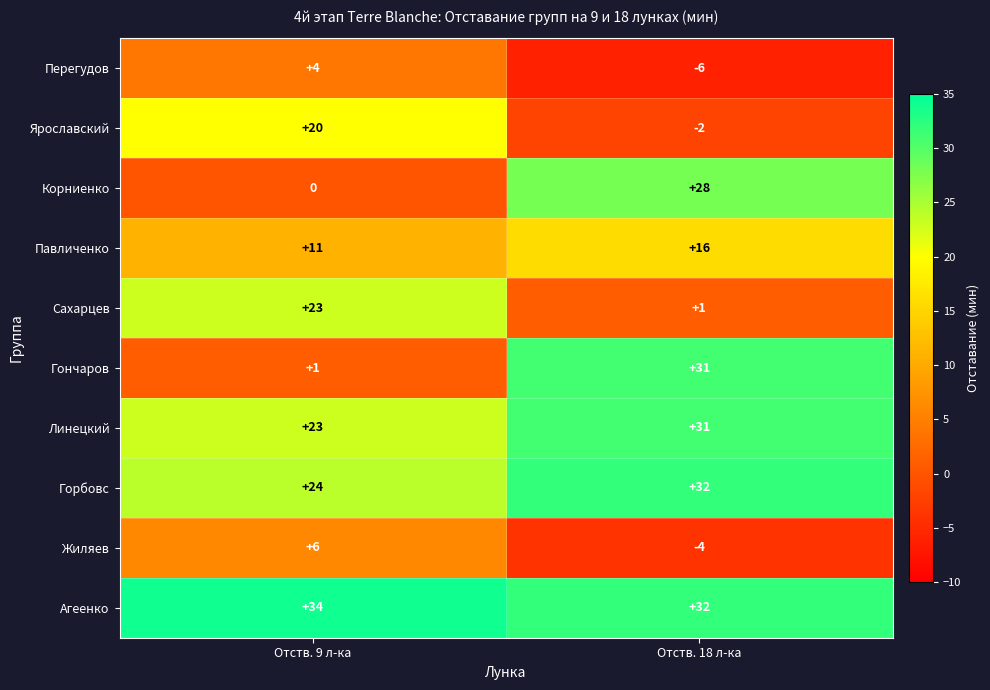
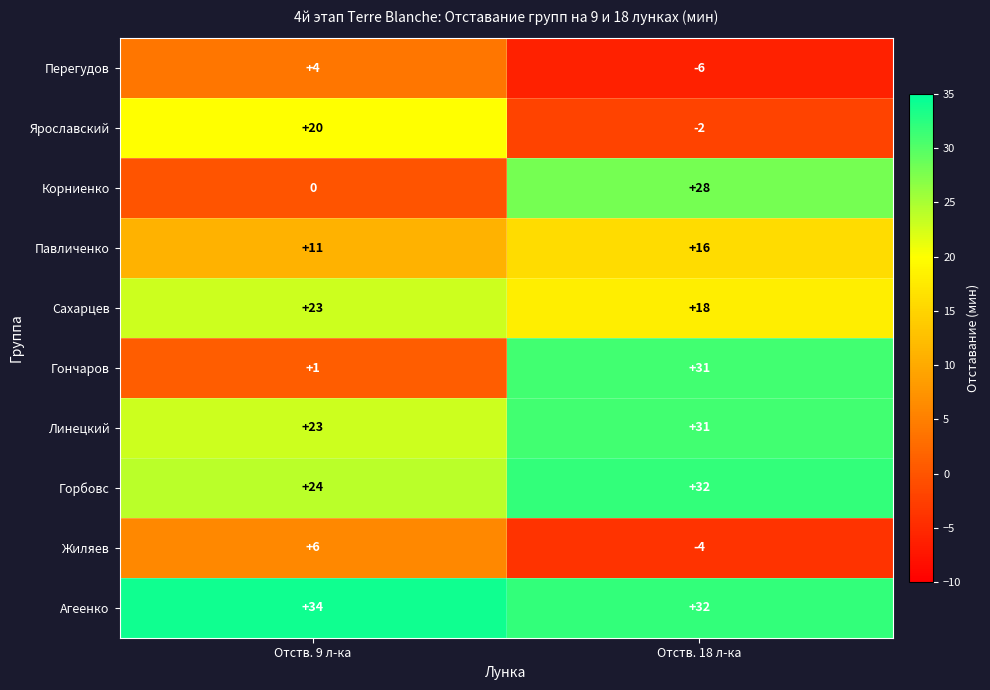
Сахарцев, Отств. 18 л-ка: +1 -> +18
